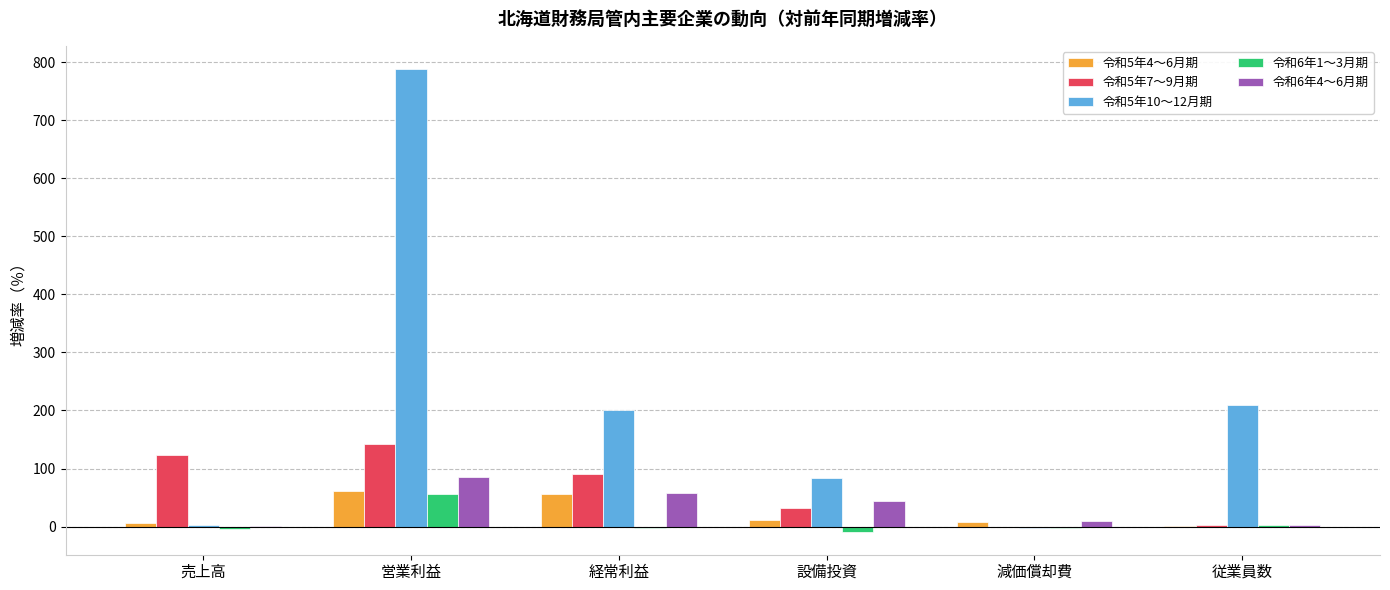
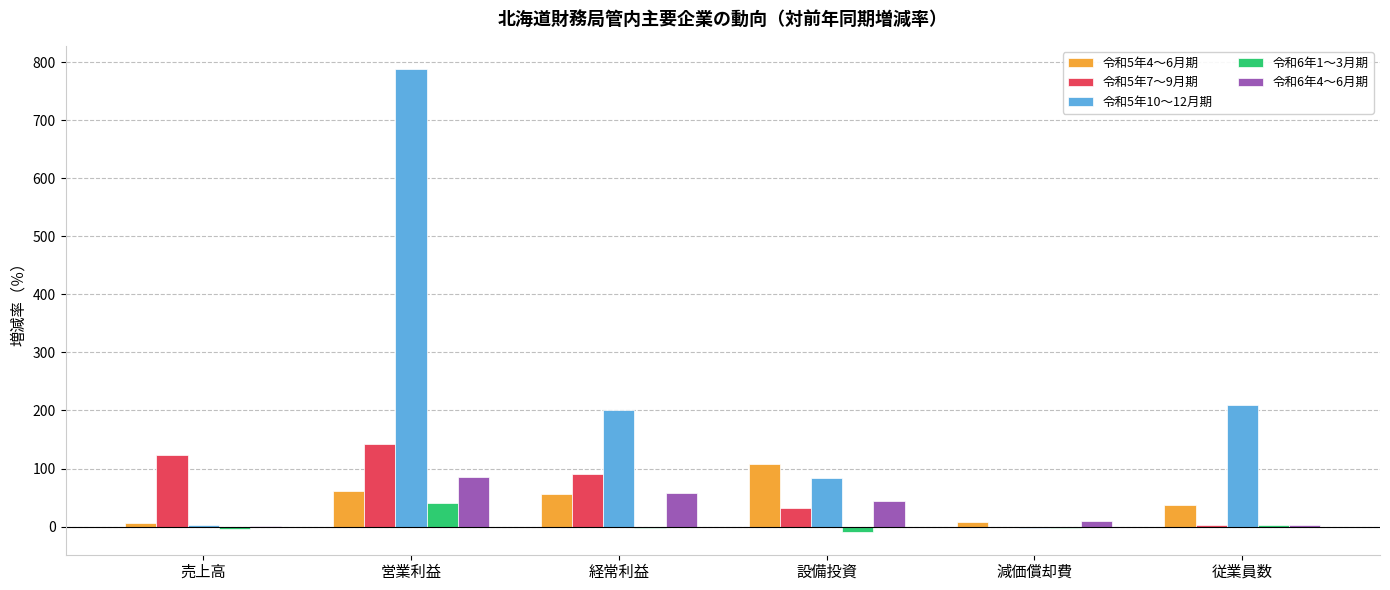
令和6年1～3月期, 営業利益: 60 -> 40
令和5年4～6月期, 設備投資: 10 -> 110
令和5年4～6月期, 従業員数: 0 -> 40
